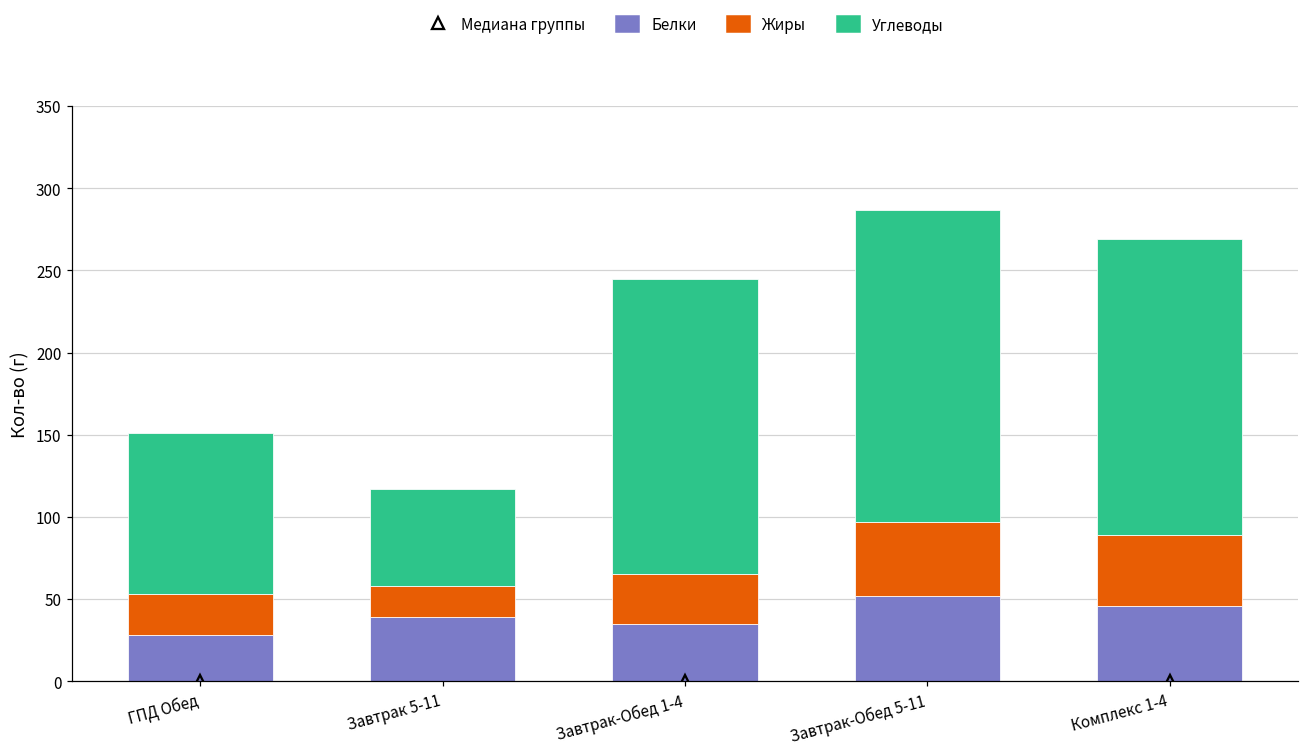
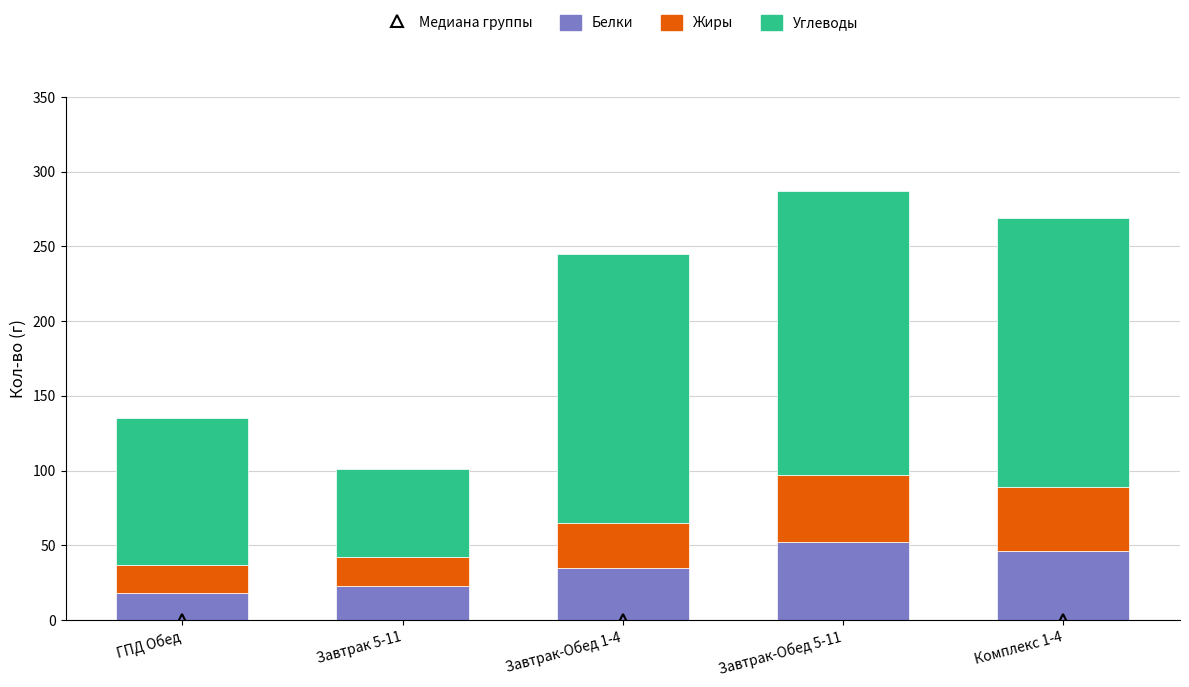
Белки, ГПД Обед: 28 -> 18
Жиры, ГПД Обед: 25 -> 19
Белки, Завтрак 5-11: 39 -> 23
